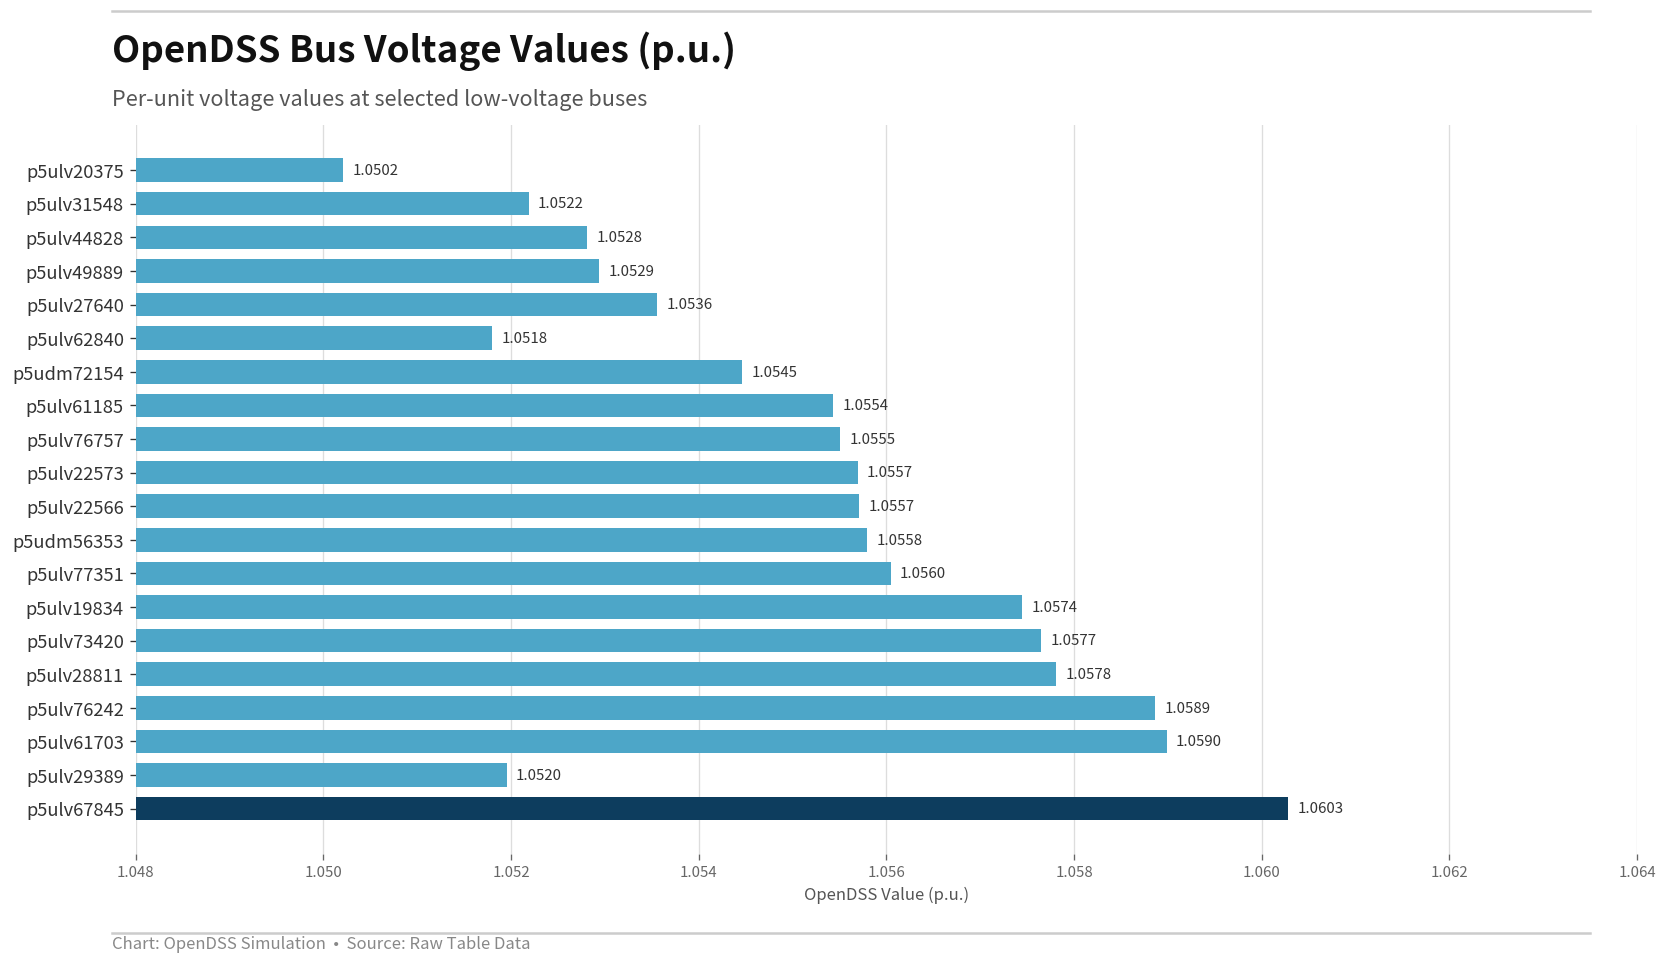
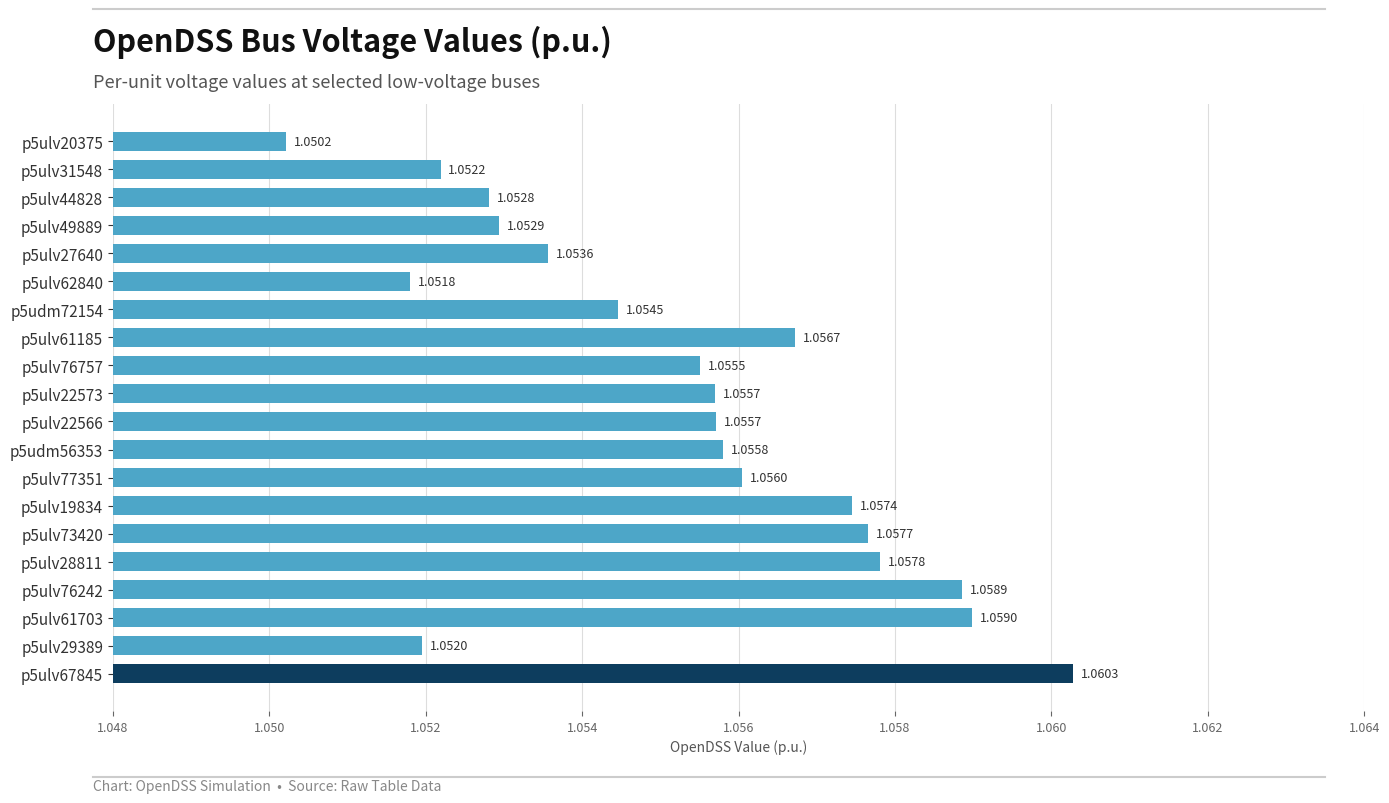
p5ulv61185: 1.0554 -> 1.0567
